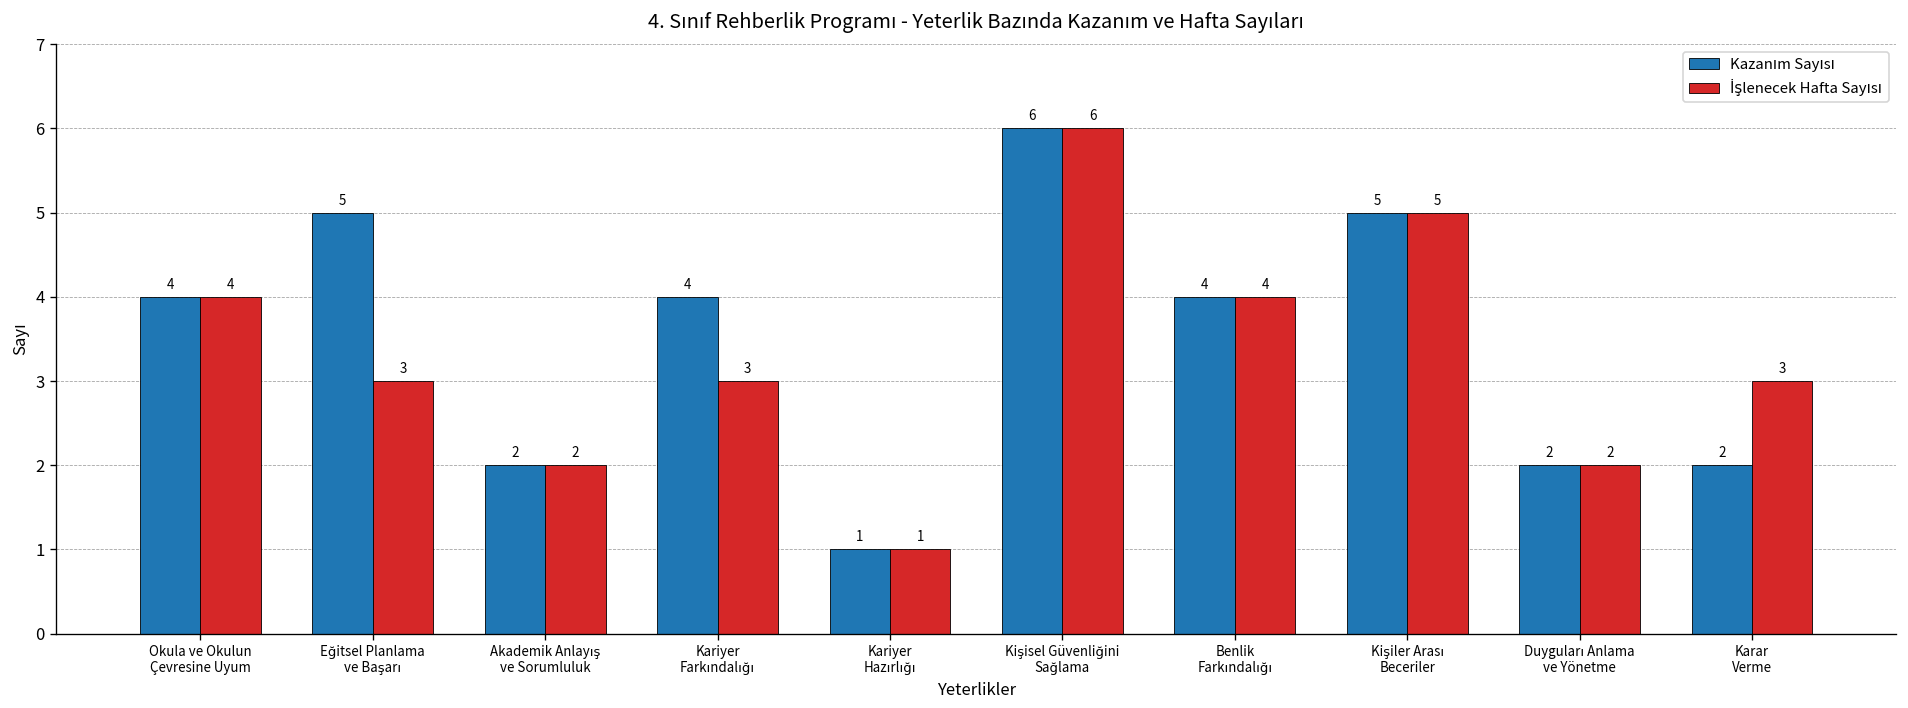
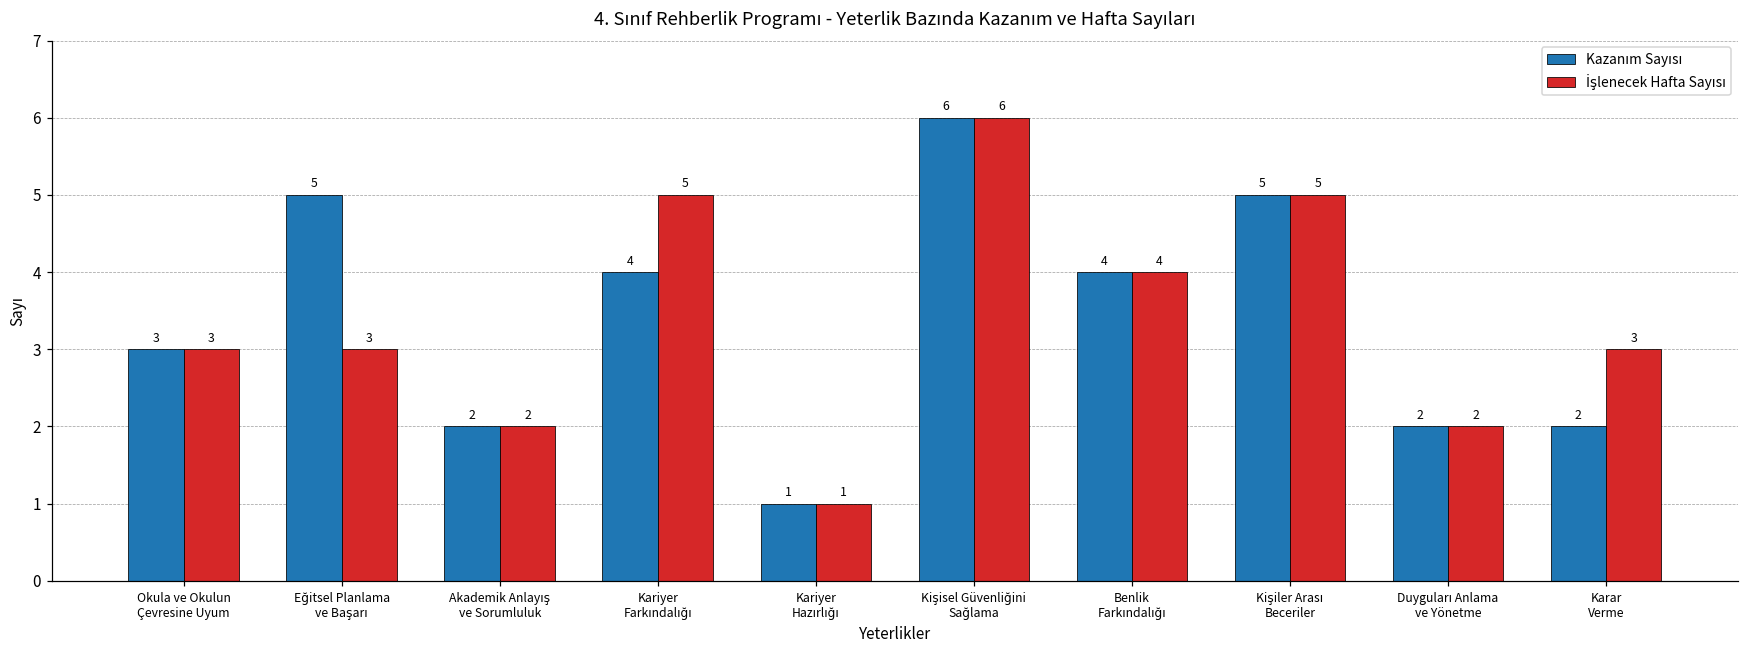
Kazanım Sayısı, Okula ve Okulun Çevresine Uyum: 4 -> 3
İşlenecek Hafta Sayısı, Okula ve Okulun Çevresine Uyum: 4 -> 3
İşlenecek Hafta Sayısı, Kariyer Farkındalığı: 3 -> 5
